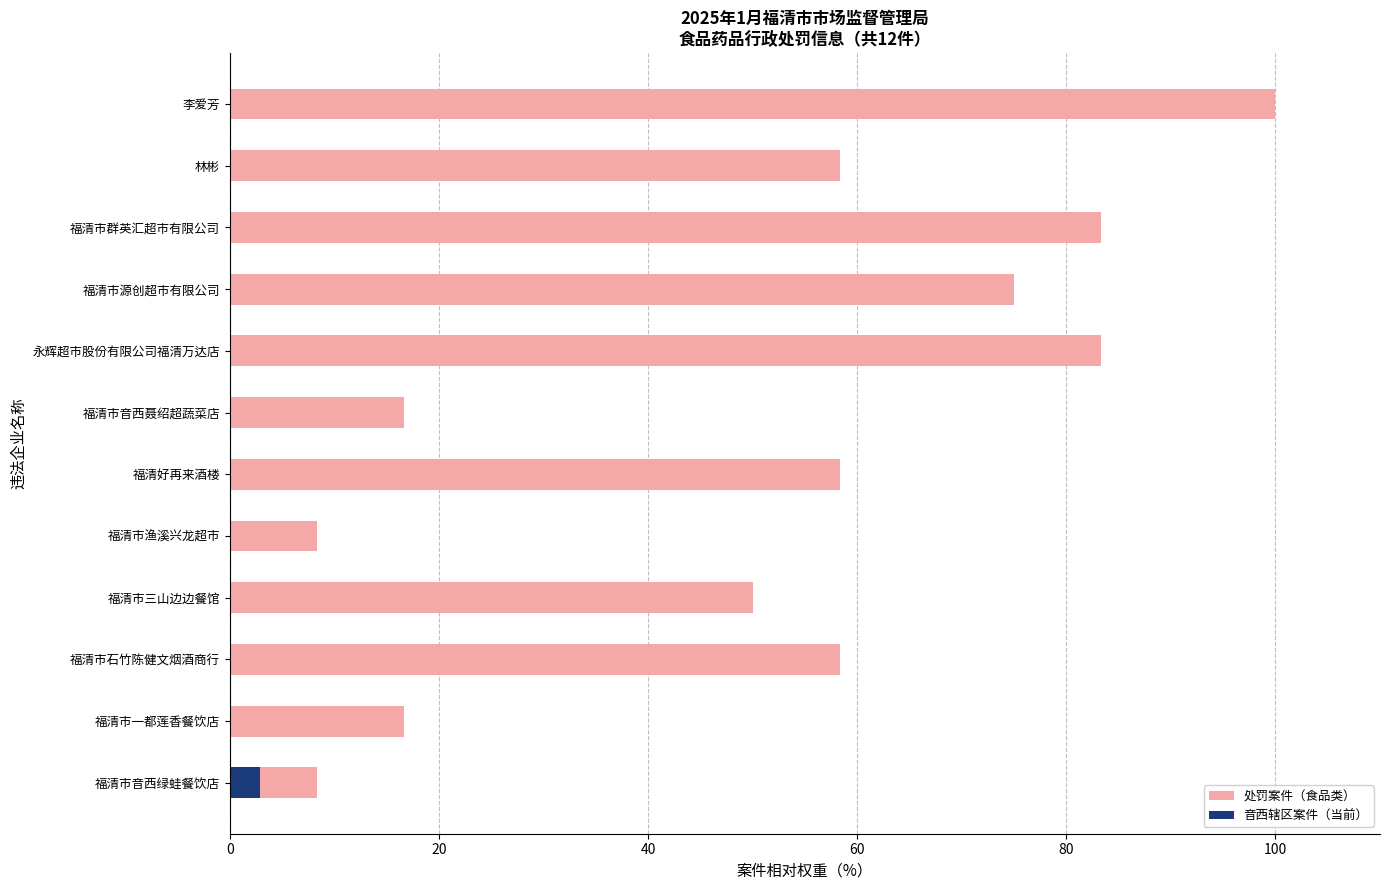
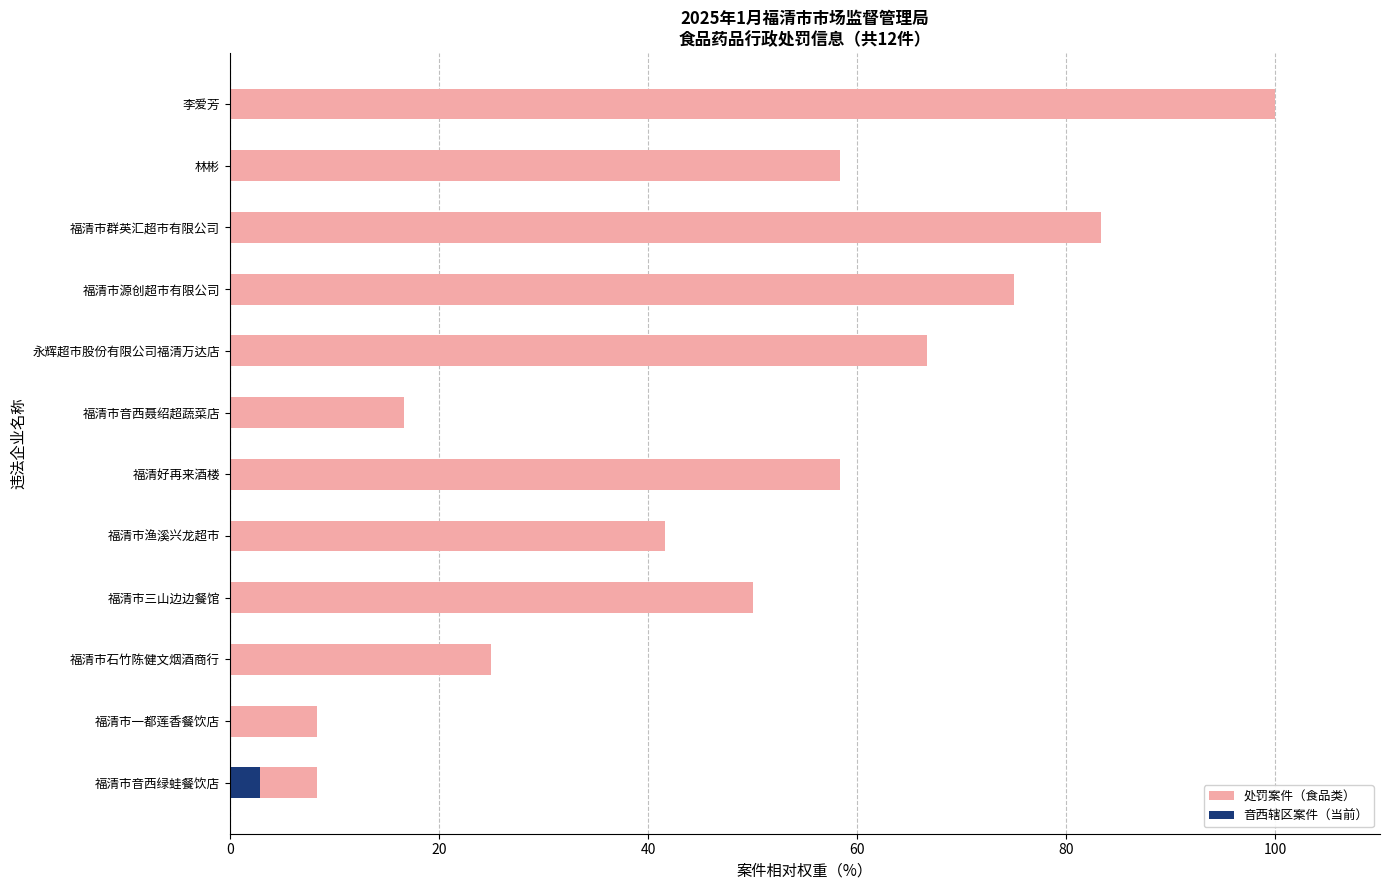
处罚案件（食品类）, 永辉超市股份有限公司福清万达店: 83.3 -> 66.7
处罚案件（食品类）, 福清市渔溪兴龙超市: 8.3 -> 41.7
处罚案件（食品类）, 福清市石竹陈健文烟酒商行: 58.3 -> 25.0
处罚案件（食品类）, 福清市一都莲香餐饮店: 16.7 -> 8.3
